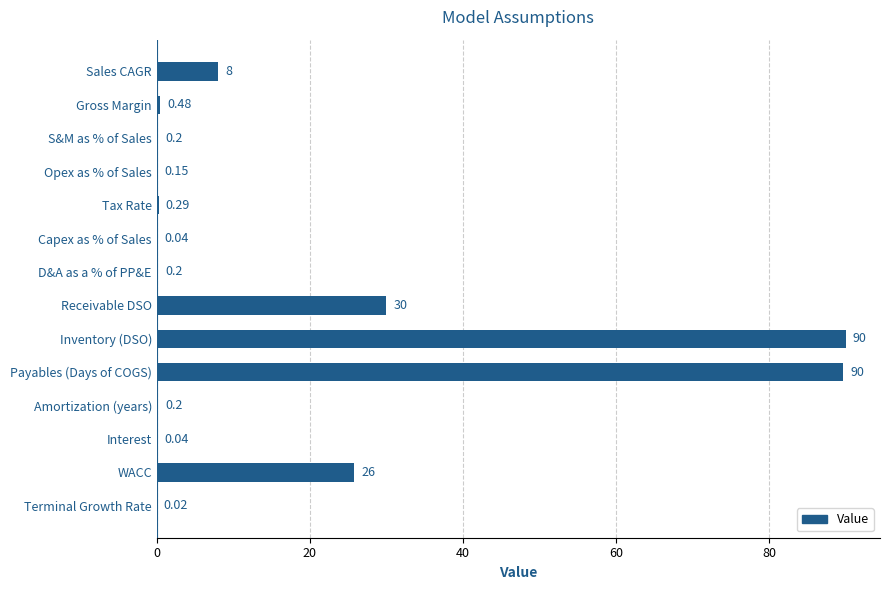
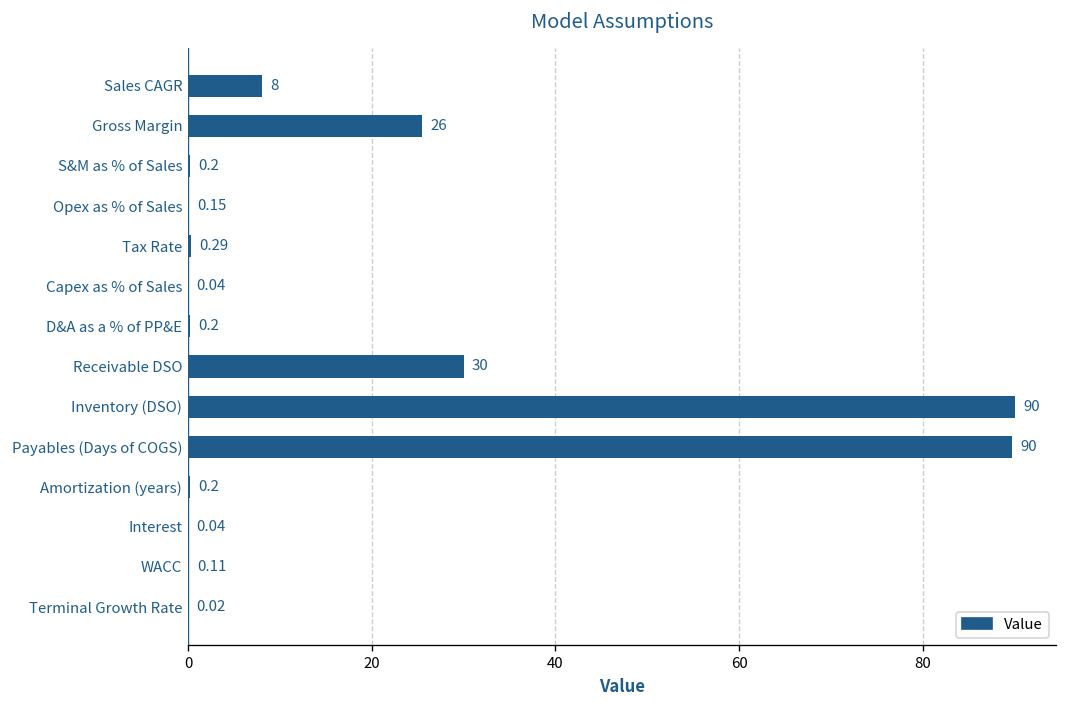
Gross Margin: 0.48 -> 26
WACC: 26 -> 0.11
